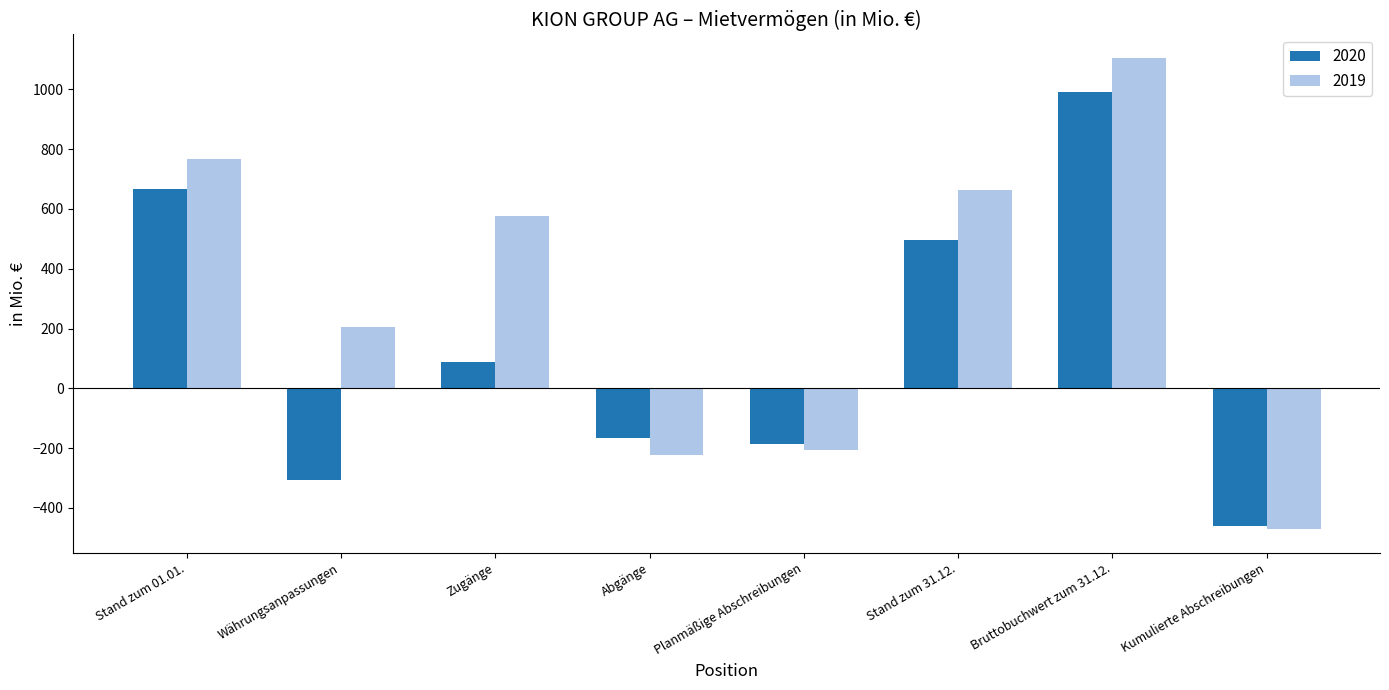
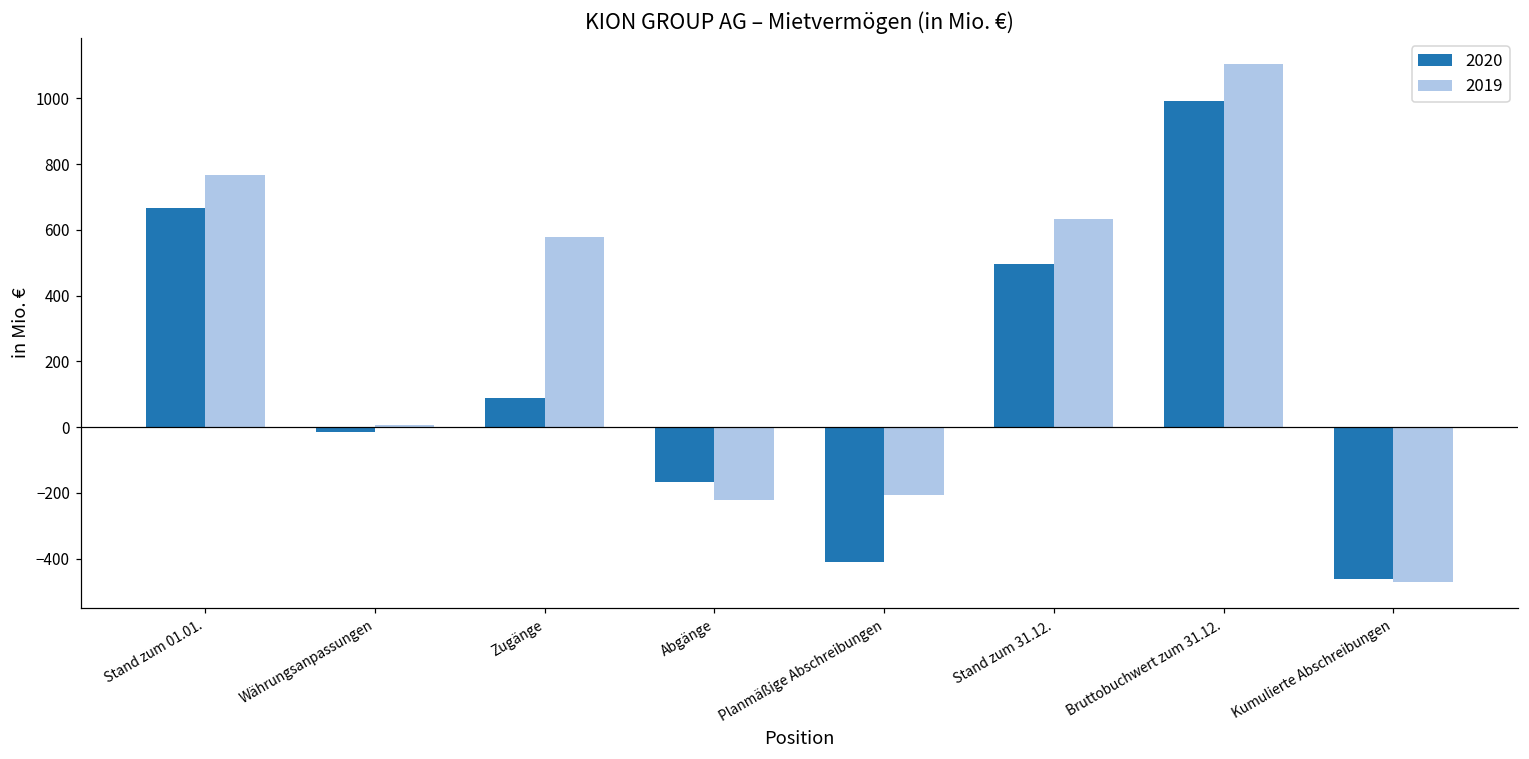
2020, Währungsanpassungen: -310 -> -20
2019, Währungsanpassungen: 200 -> 10
2020, Planmäßige Abschreibungen: -190 -> -410
2019, Stand zum 31.12.: 660 -> 630
